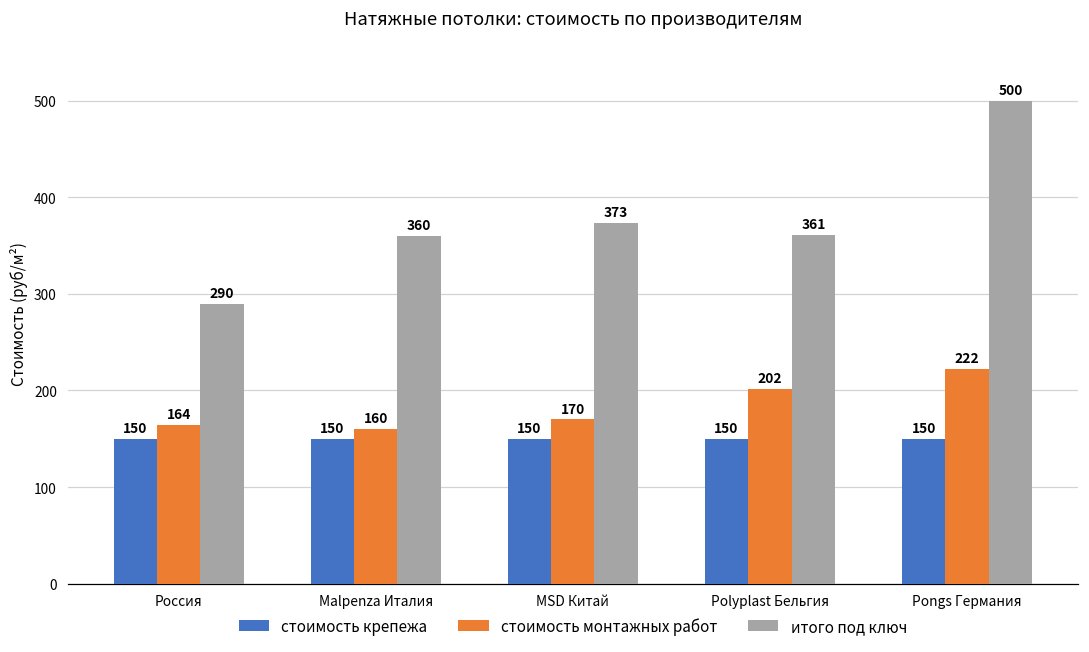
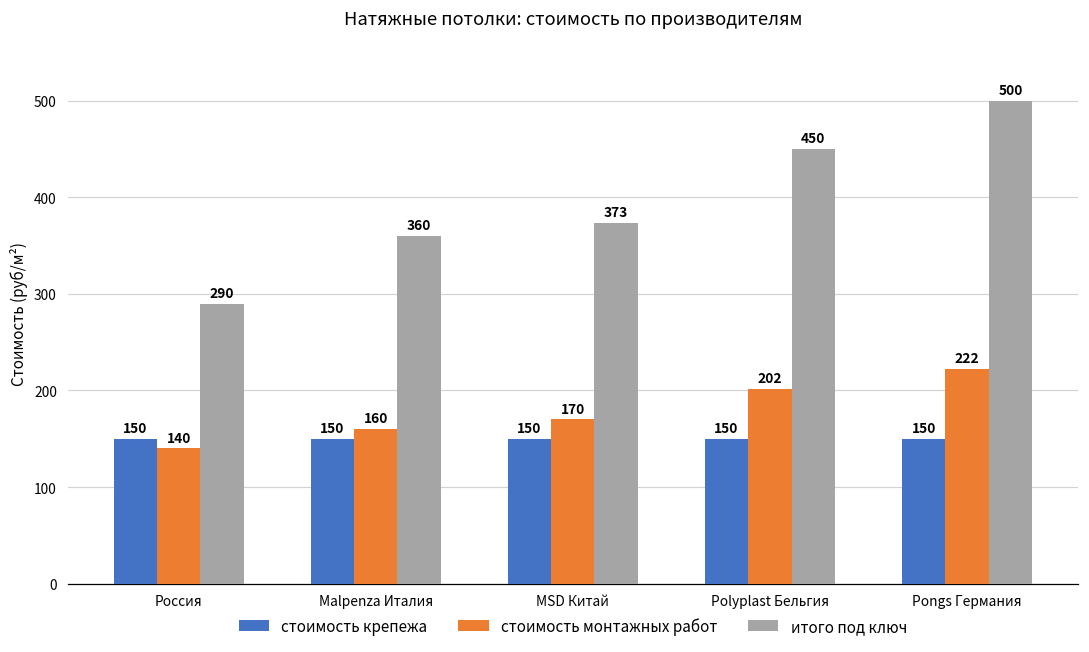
стоимость монтажных работ, Россия: 164 -> 140
итого под ключ, Polyplast Бельгия: 361 -> 450
